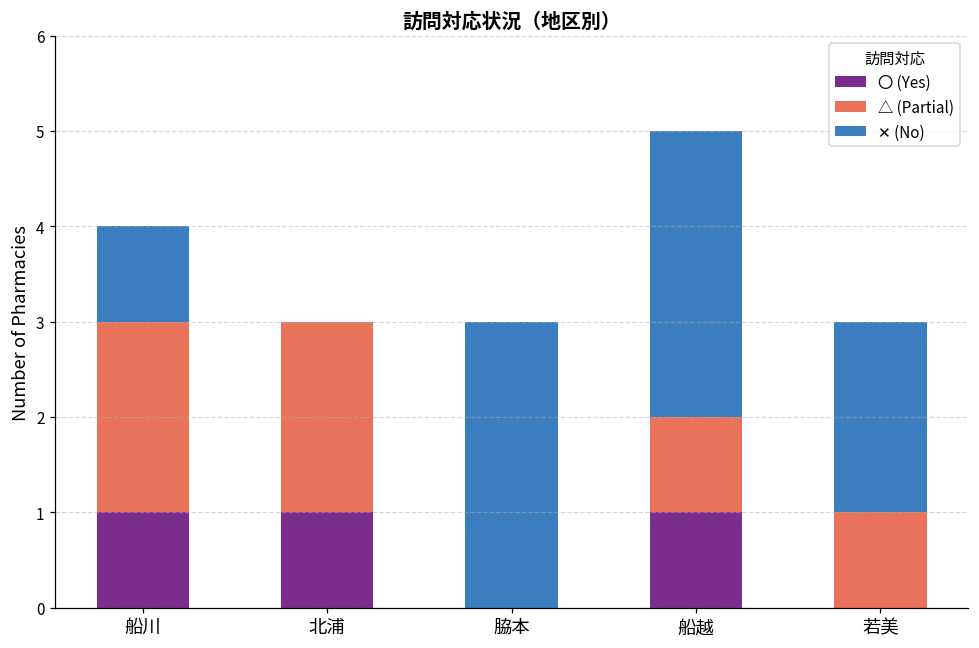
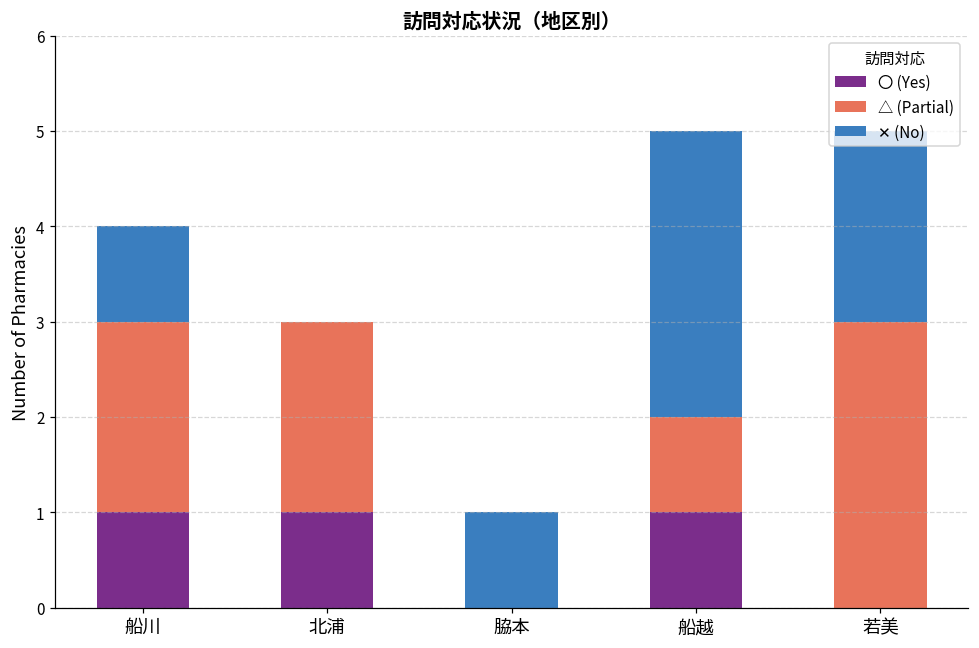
✕ (No), 脇本: 3 -> 1
△ (Partial), 若美: 1 -> 3
